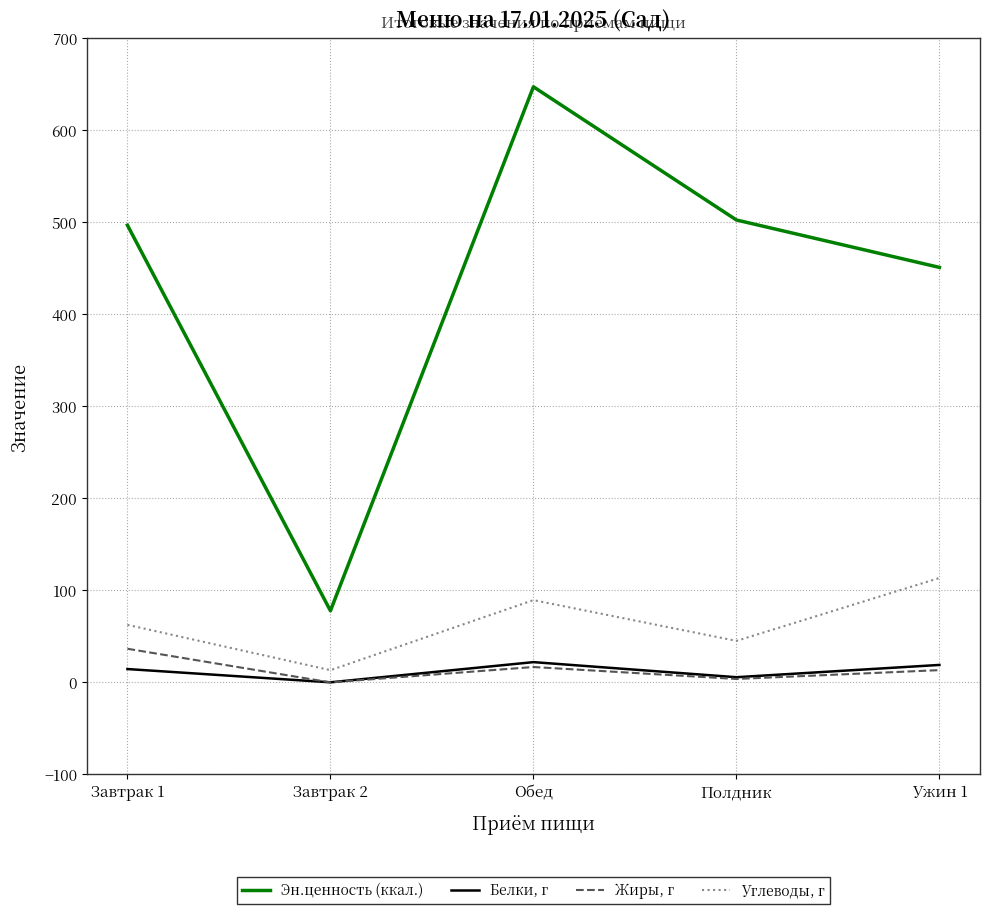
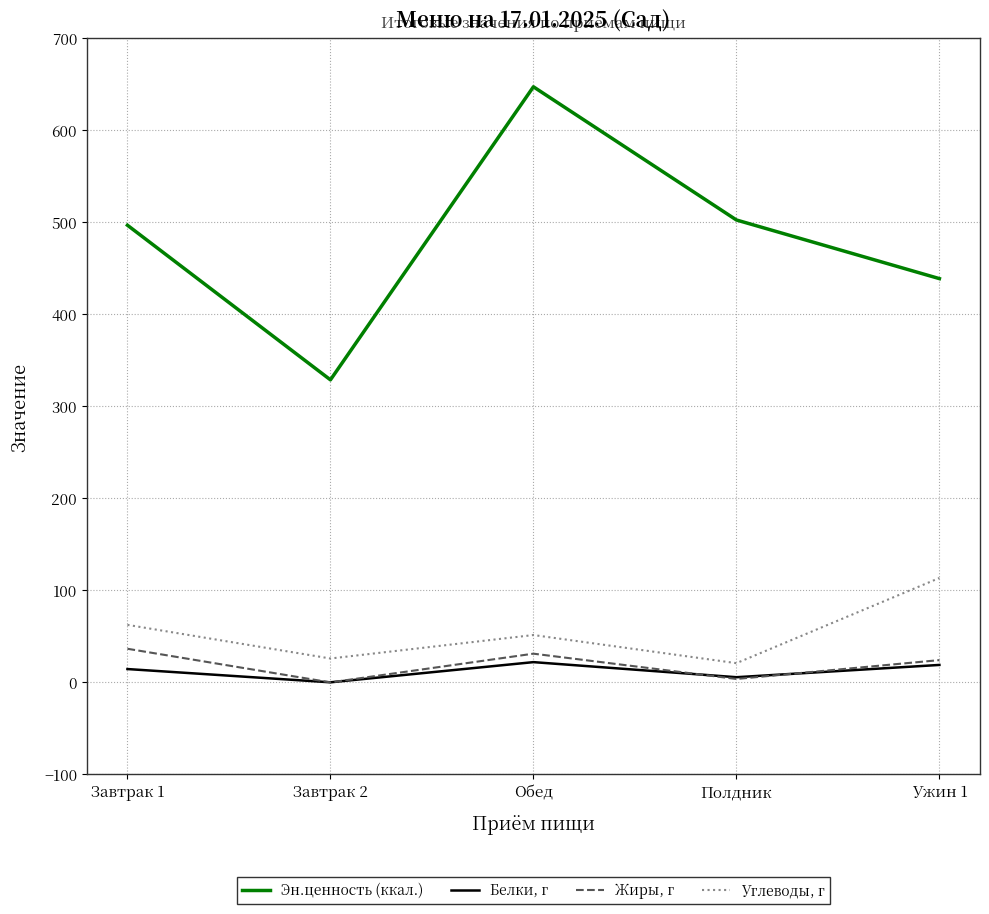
Эн.ценность (ккал.), Завтрак 2: 80 -> 330
Углеводы, г, Завтрак 2: 10 -> 30
Жиры, г, Обед: 20 -> 30
Углеводы, г, Обед: 90 -> 50
Углеводы, г, Полдник: 50 -> 20
Эн.ценность (ккал.), Ужин 1: 450 -> 440
Жиры, г, Ужин 1: 10 -> 20
